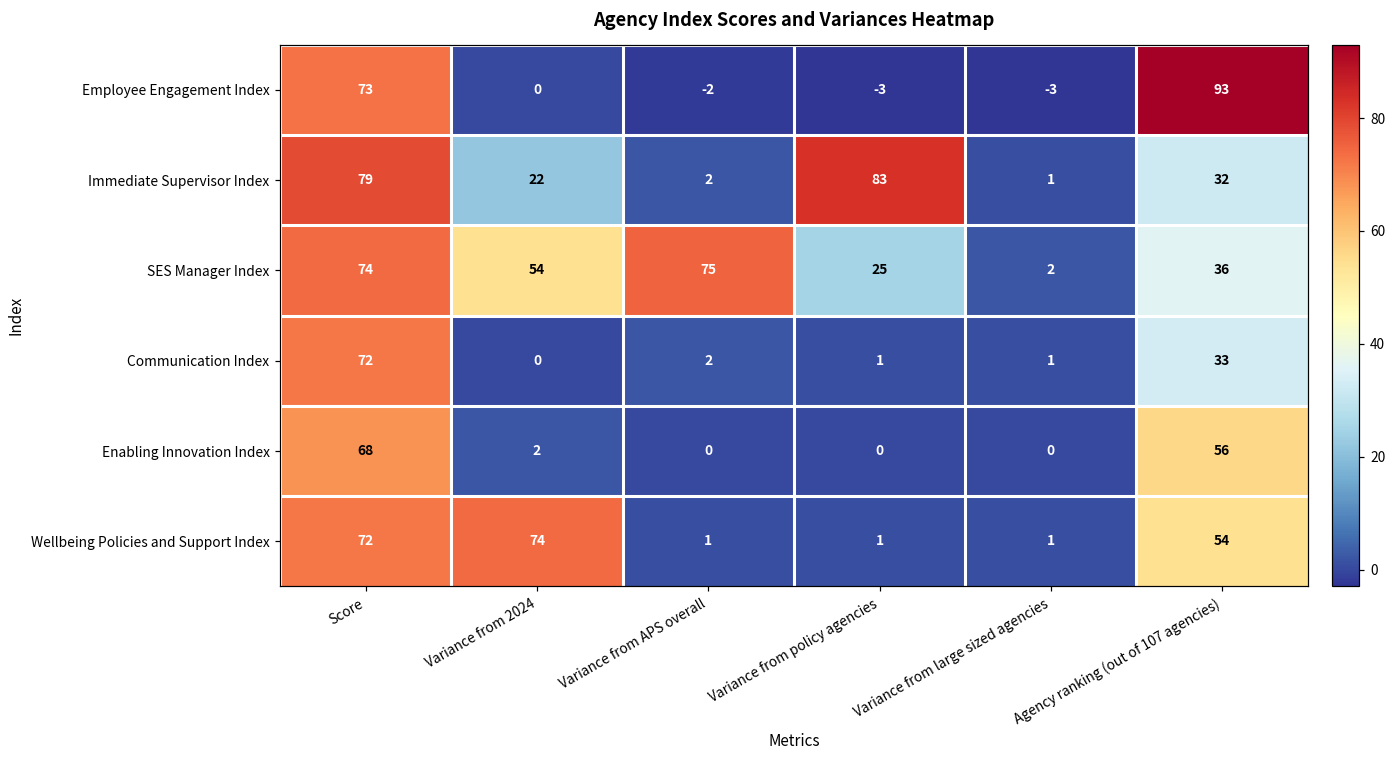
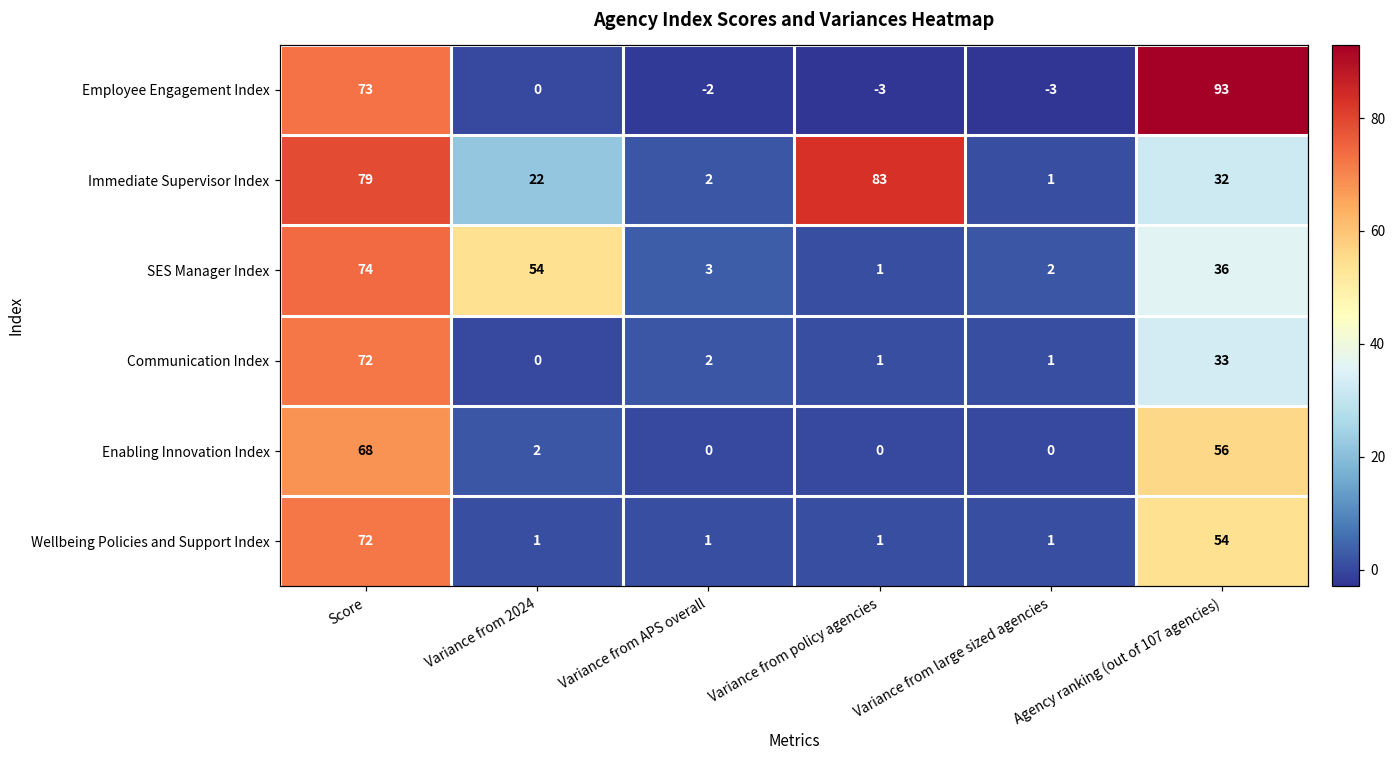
SES Manager Index, Variance from APS overall: 75 -> 3
SES Manager Index, Variance from policy agencies: 25 -> 1
Wellbeing Policies and Support Index, Variance from 2024: 74 -> 1
